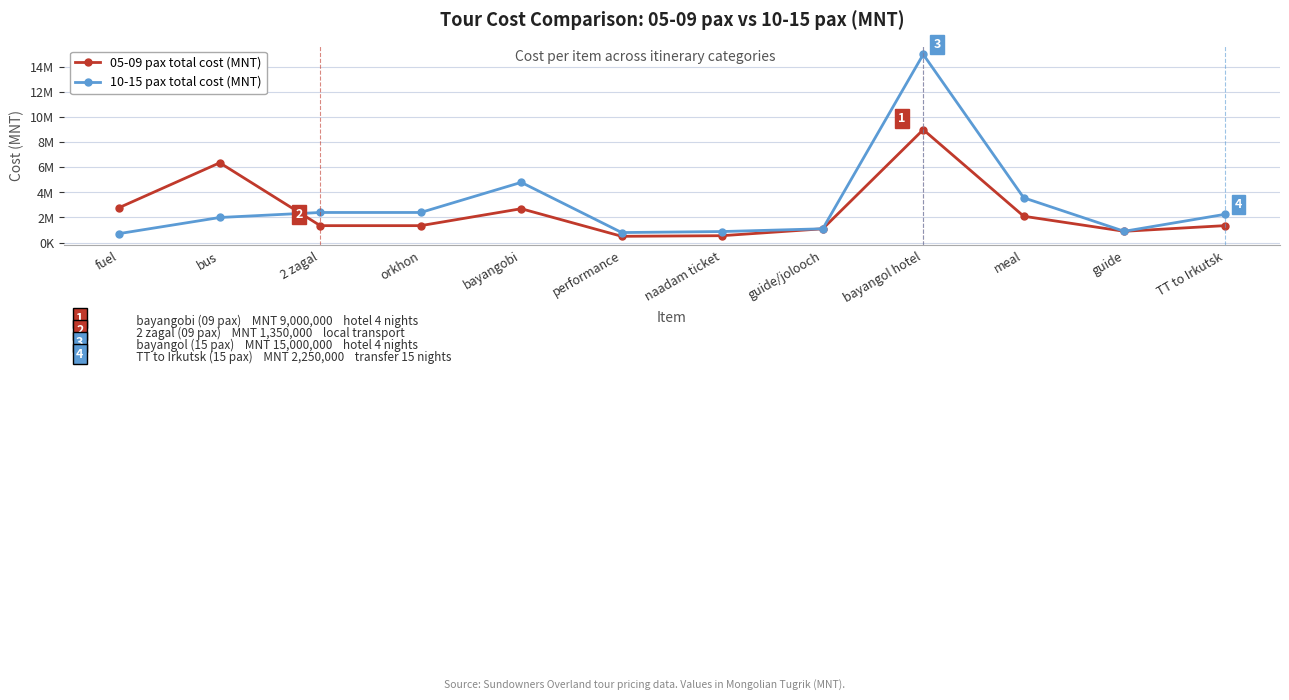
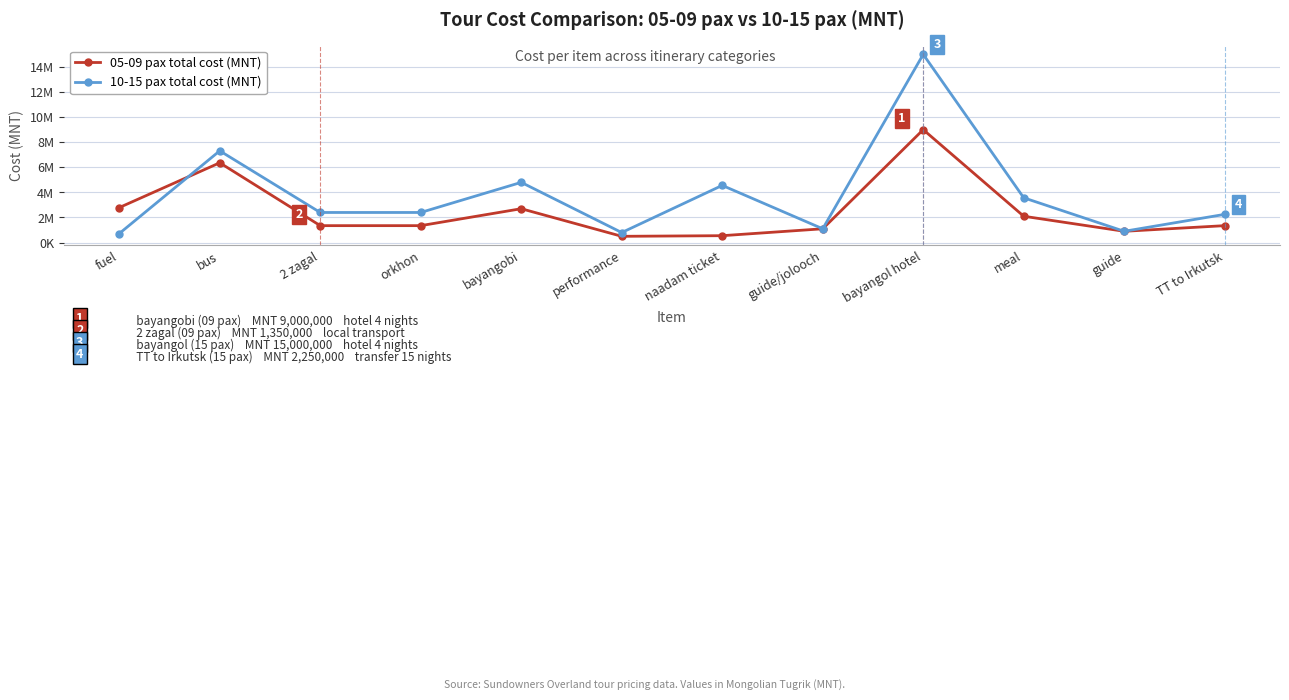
10-15 pax total cost (MNT), bus: 2000000 -> 7300000
10-15 pax total cost (MNT), naadam ticket: 900000 -> 4600000
